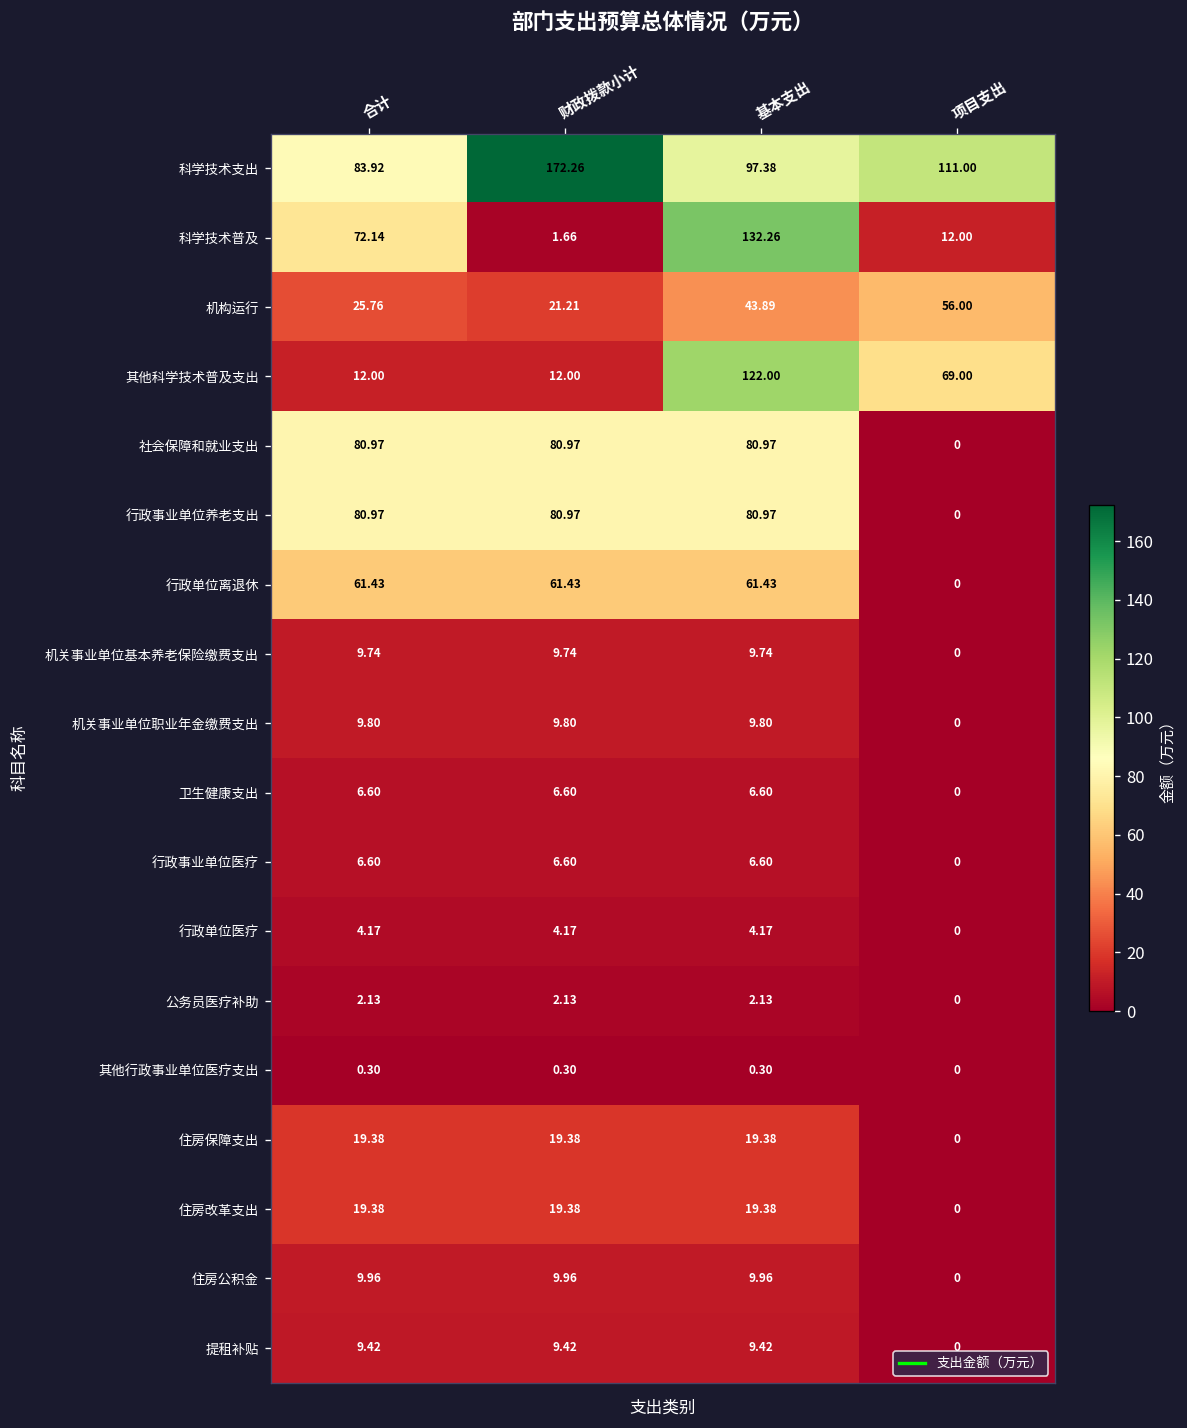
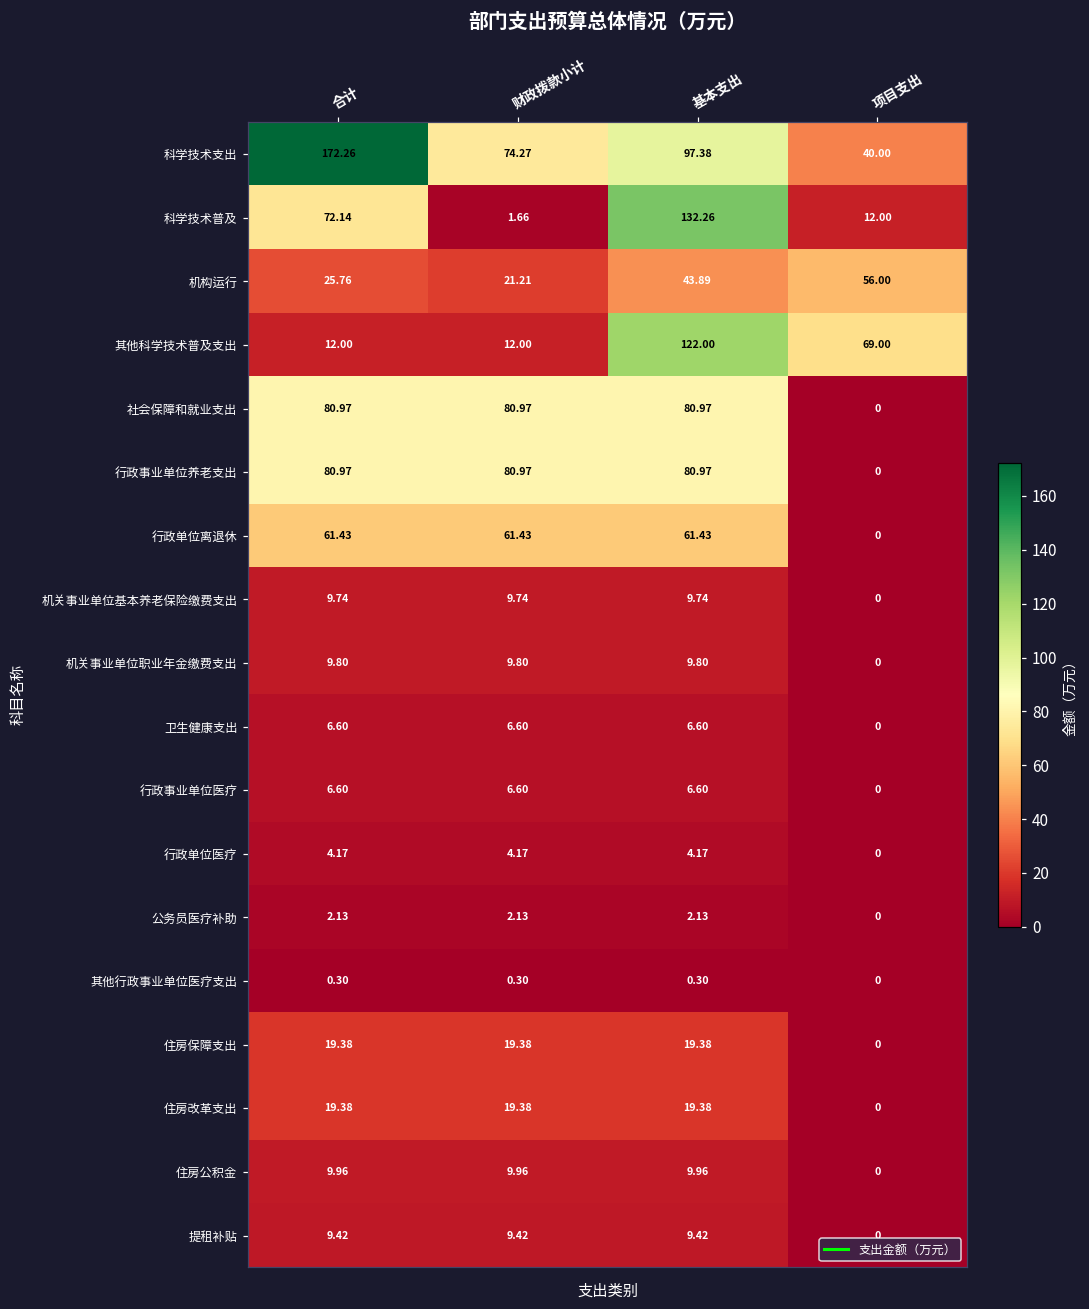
科学技术支出, 合计: 83.92 -> 172.26
科学技术支出, 财政拨款小计: 172.26 -> 74.27
科学技术支出, 项目支出: 111.00 -> 40.00
